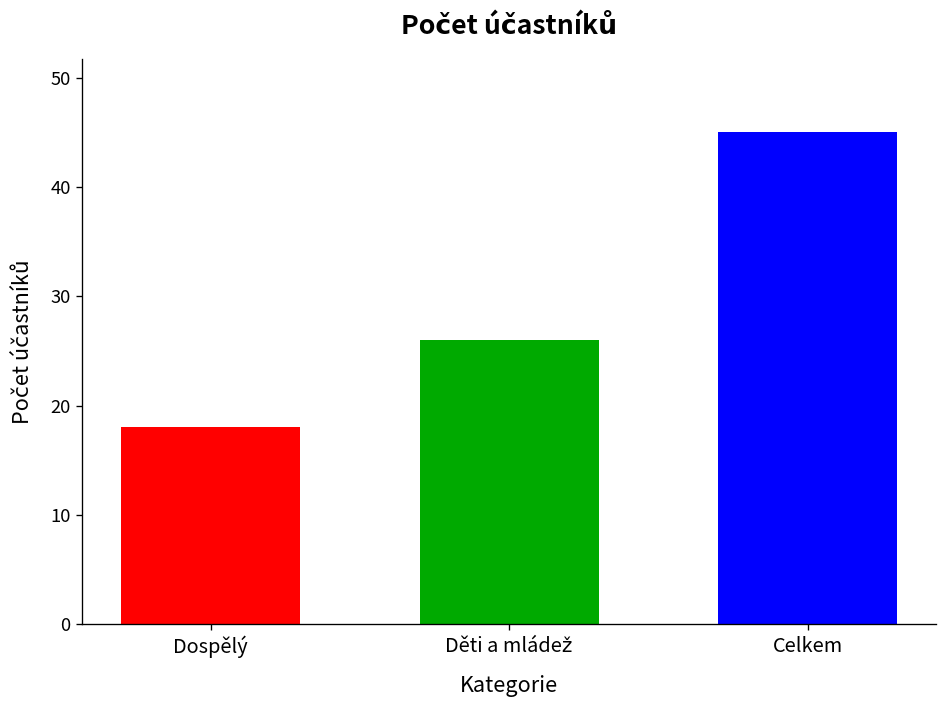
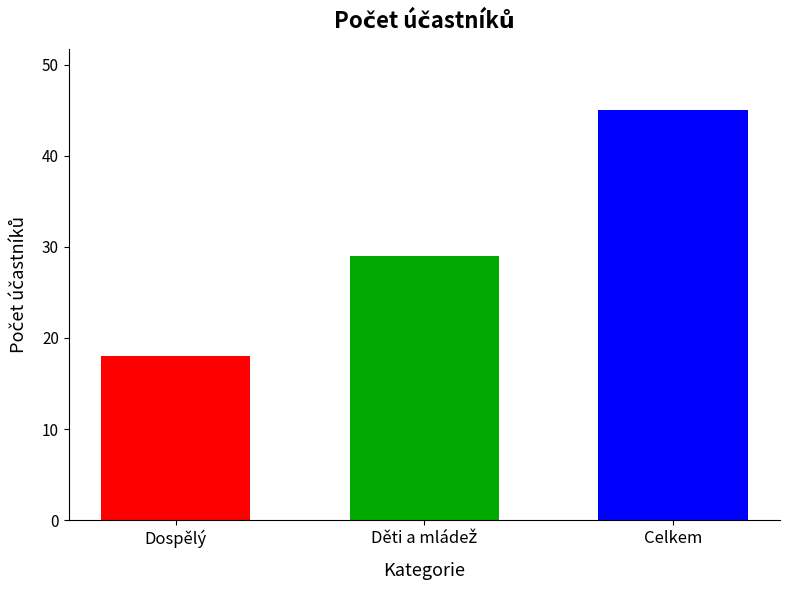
Děti a mládež: 26 -> 29
